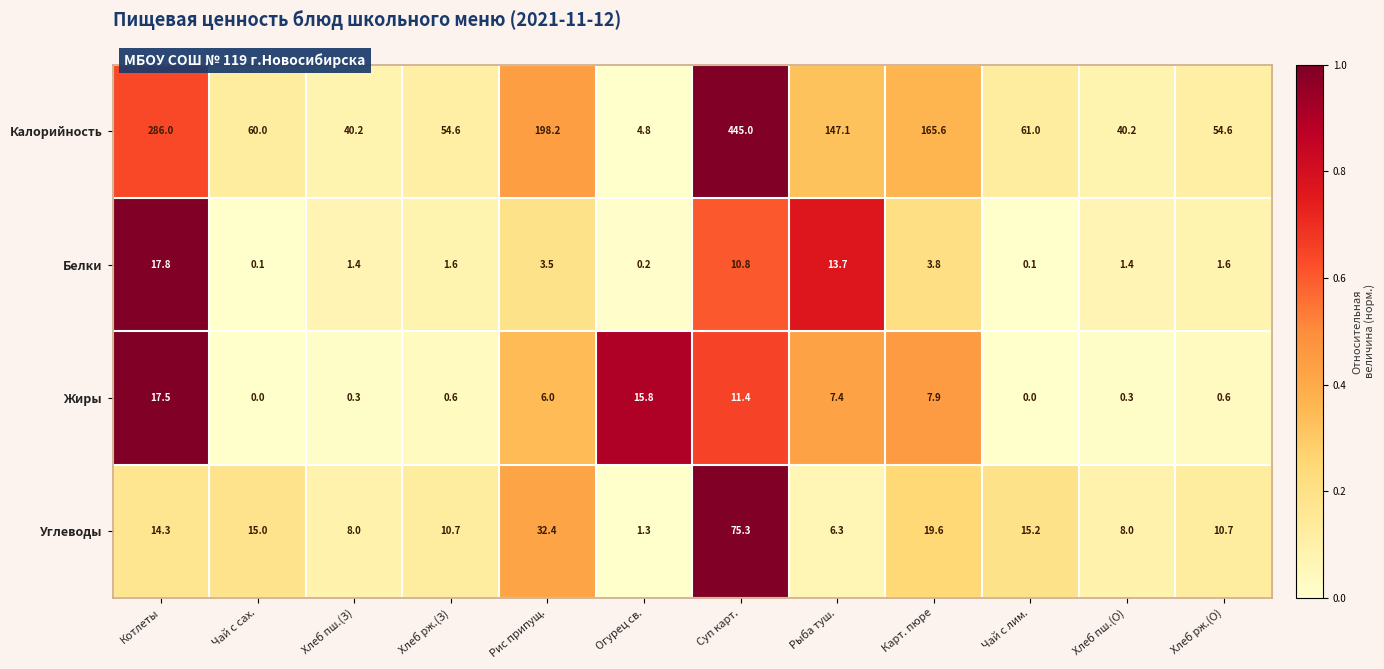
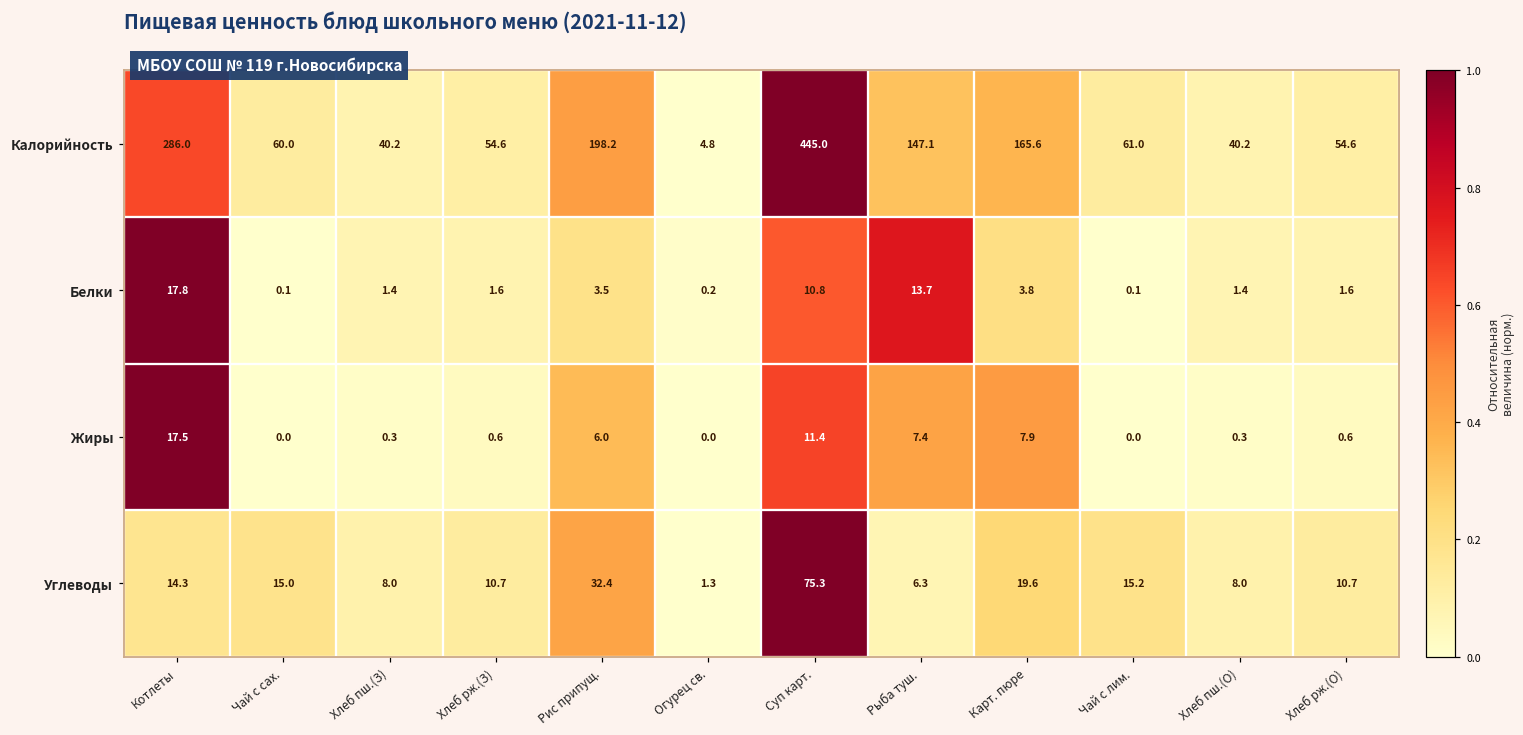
Жиры, Огурец св.: 15.8 -> 0.0
